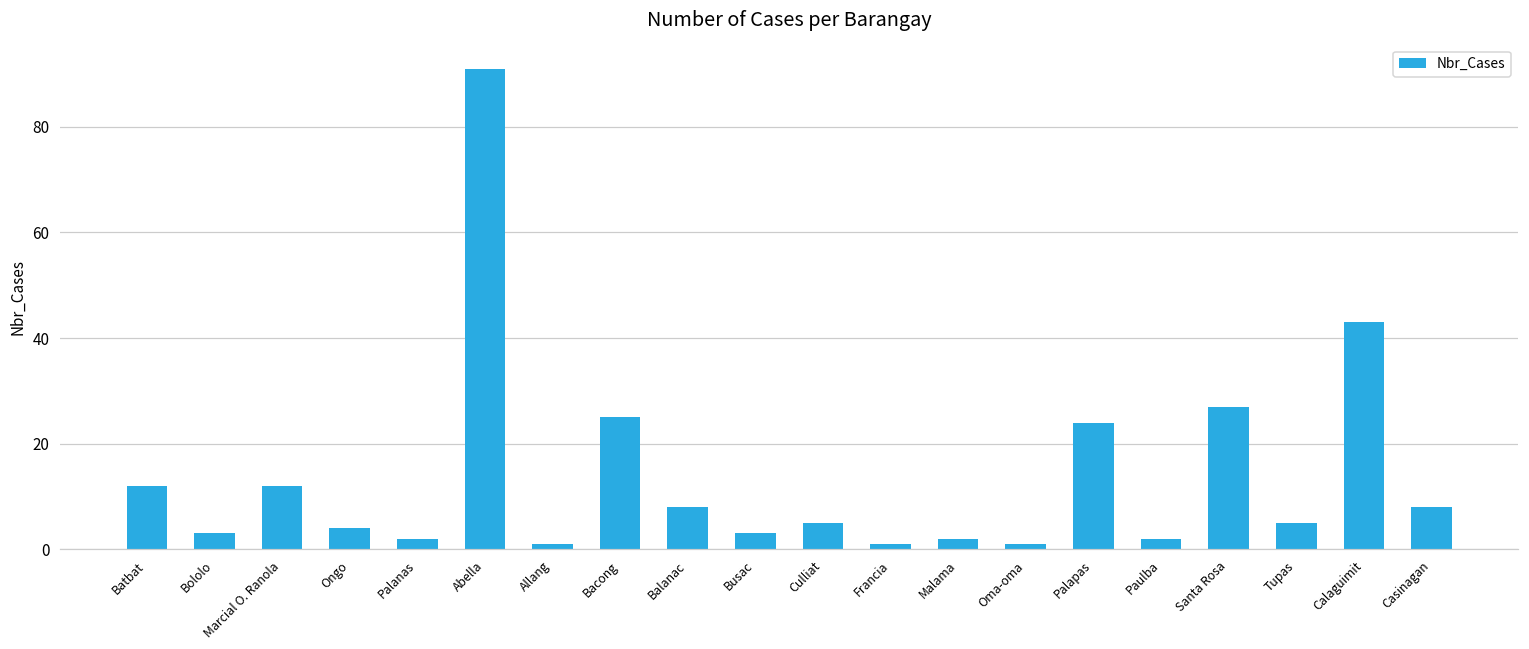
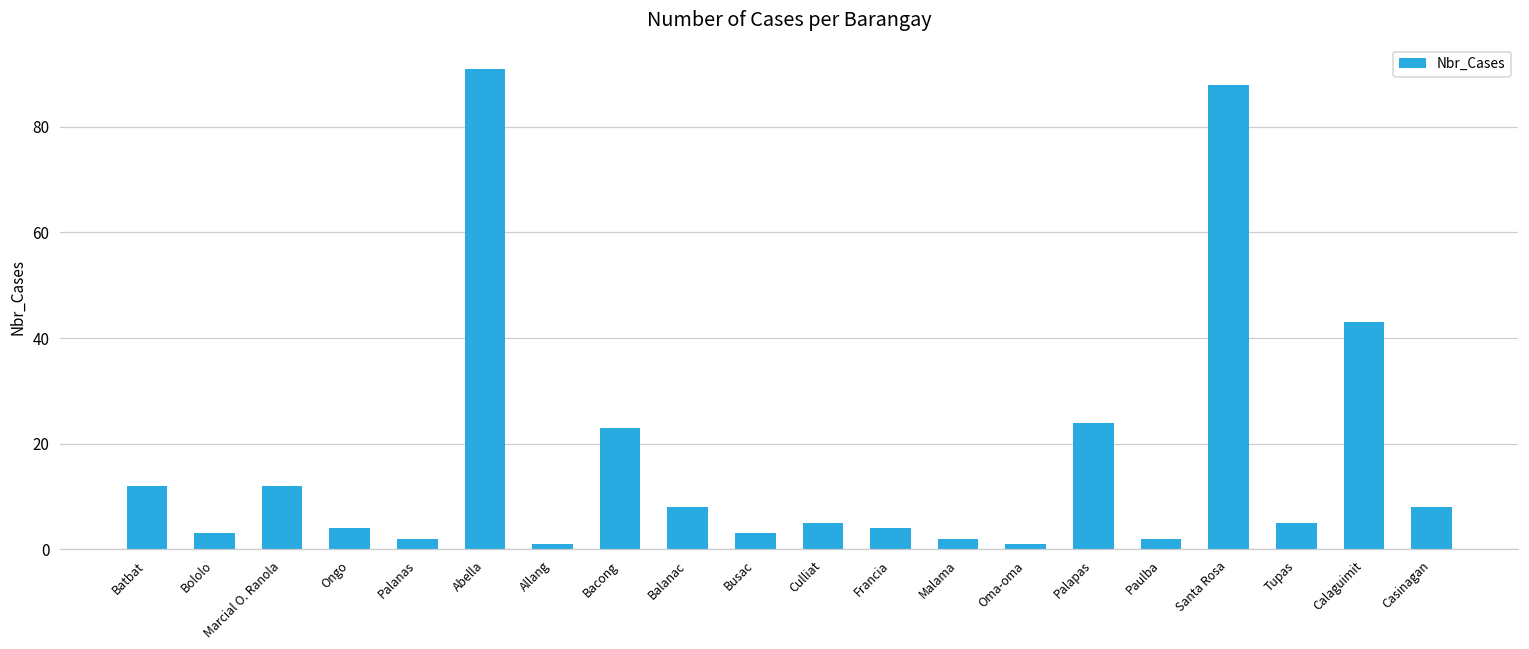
Bacong: 25 -> 23
Francia: 1 -> 4
Santa Rosa: 27 -> 88
